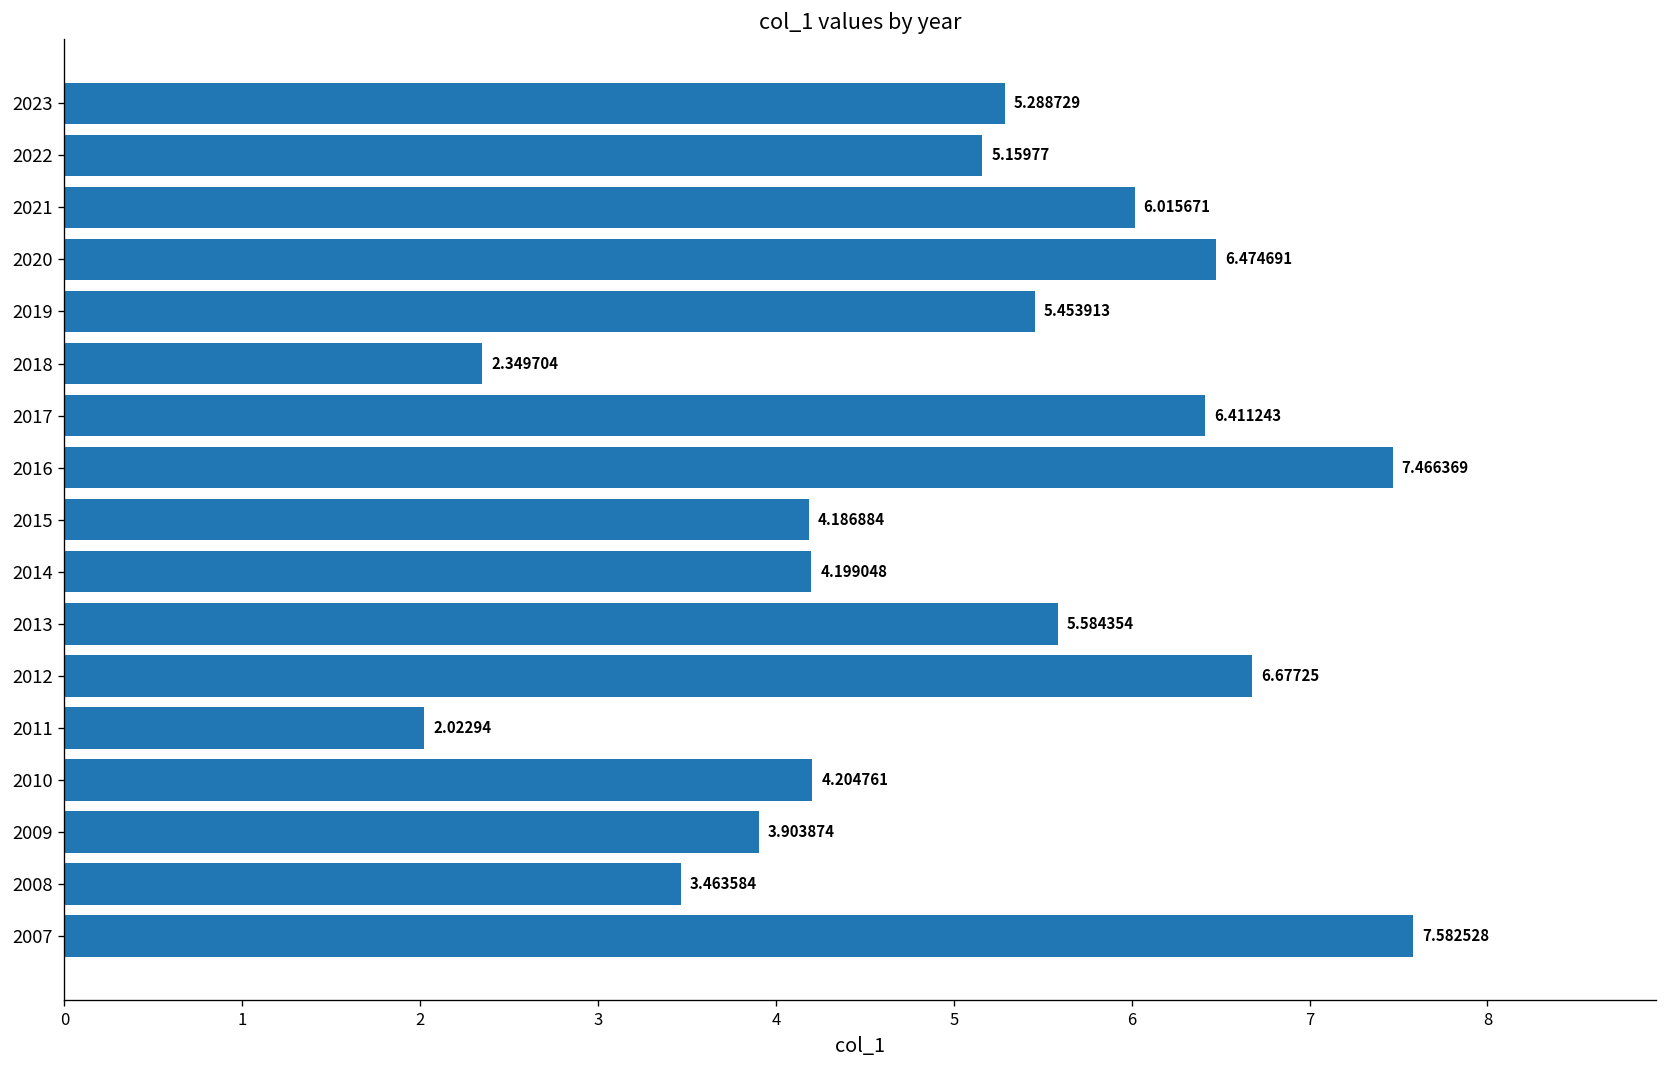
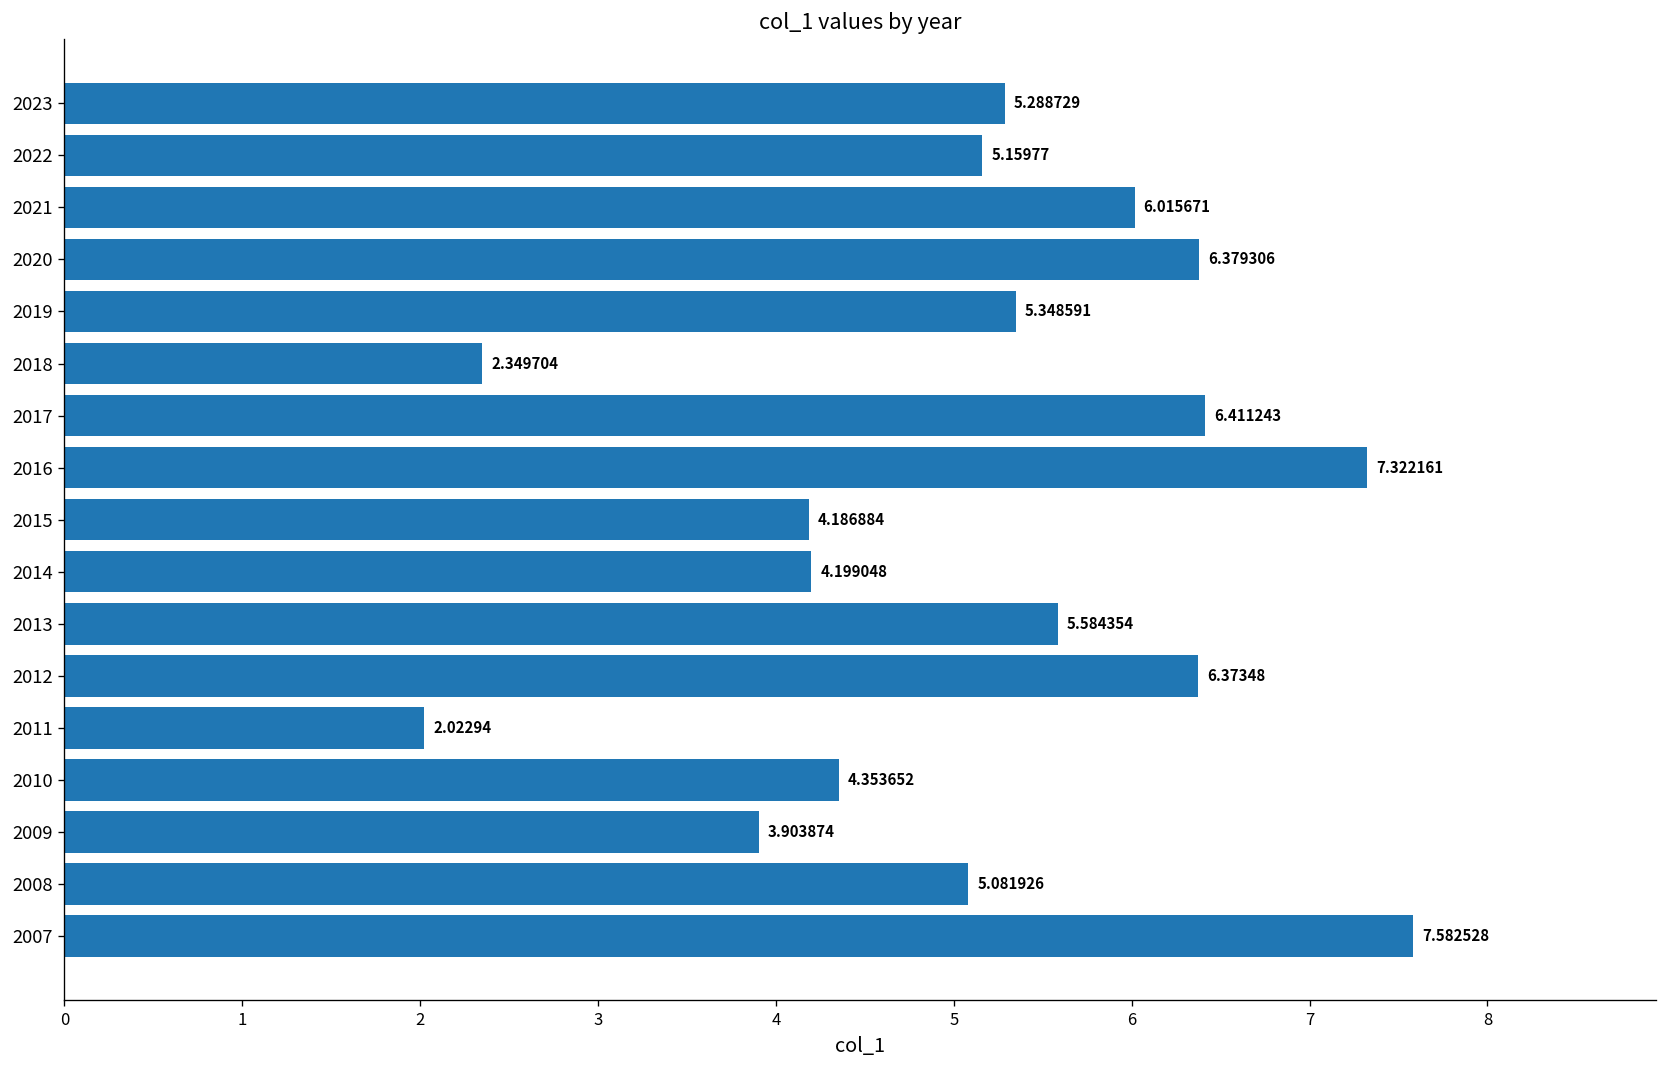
2020: 6.474691 -> 6.379306
2019: 5.453913 -> 5.348591
2016: 7.466369 -> 7.322161
2012: 6.67725 -> 6.37348
2010: 4.204761 -> 4.353652
2008: 3.463584 -> 5.081926
